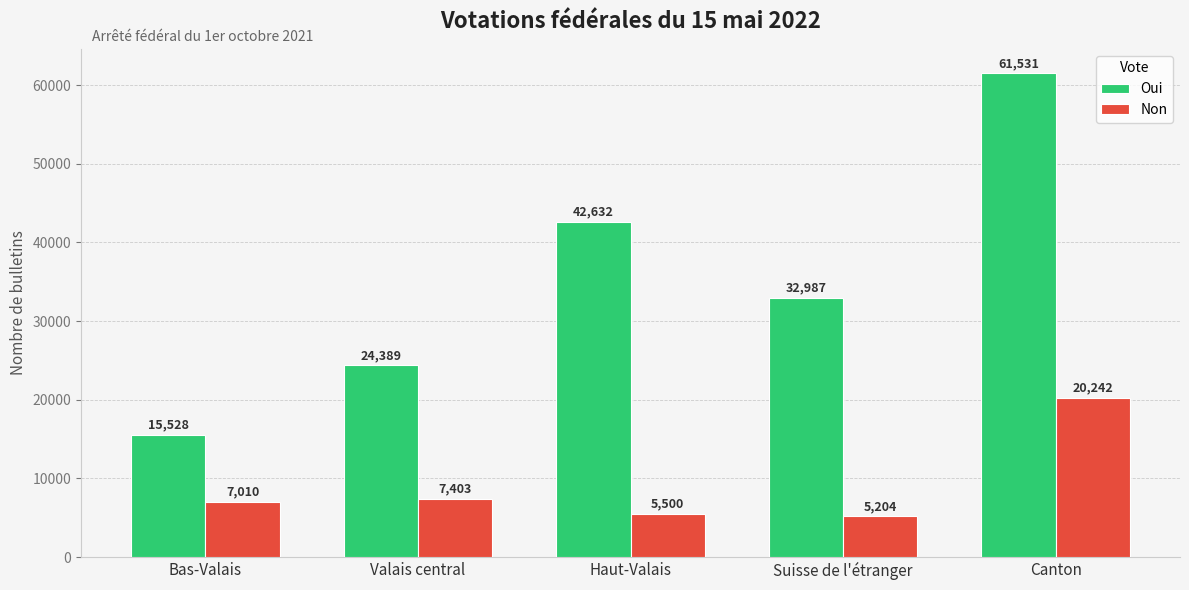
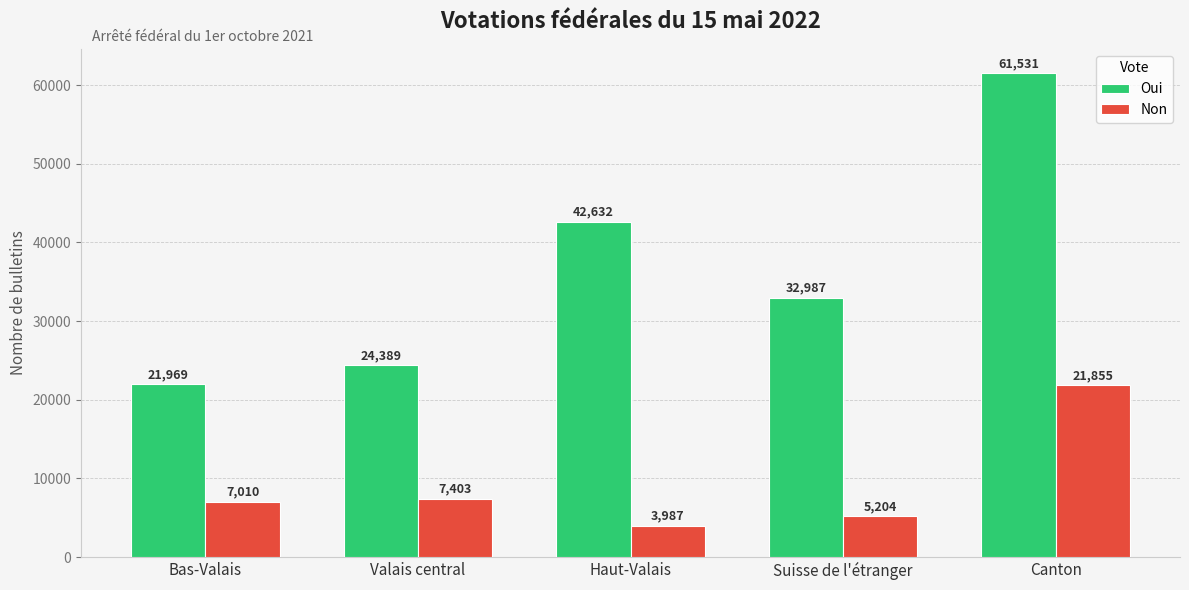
Oui, Bas-Valais: 15,528 -> 21,969
Non, Haut-Valais: 5,500 -> 3,987
Non, Canton: 20,242 -> 21,855
